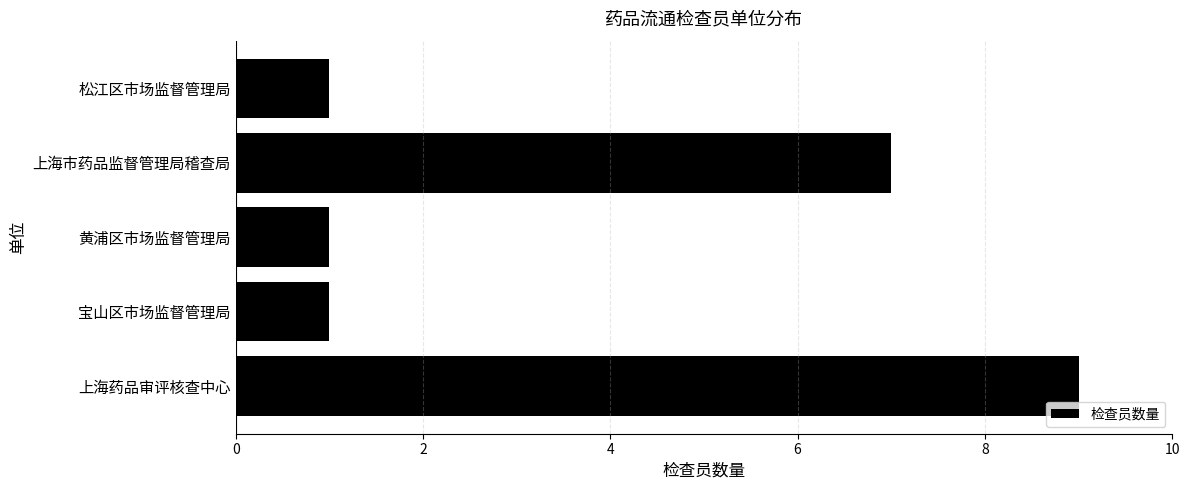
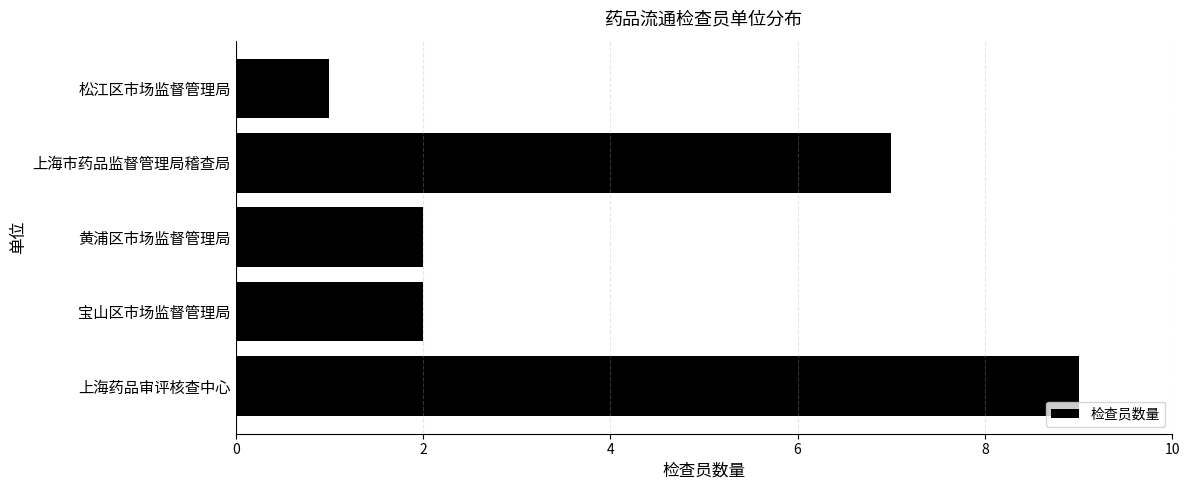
黄浦区市场监督管理局: 1 -> 2
宝山区市场监督管理局: 1 -> 2
